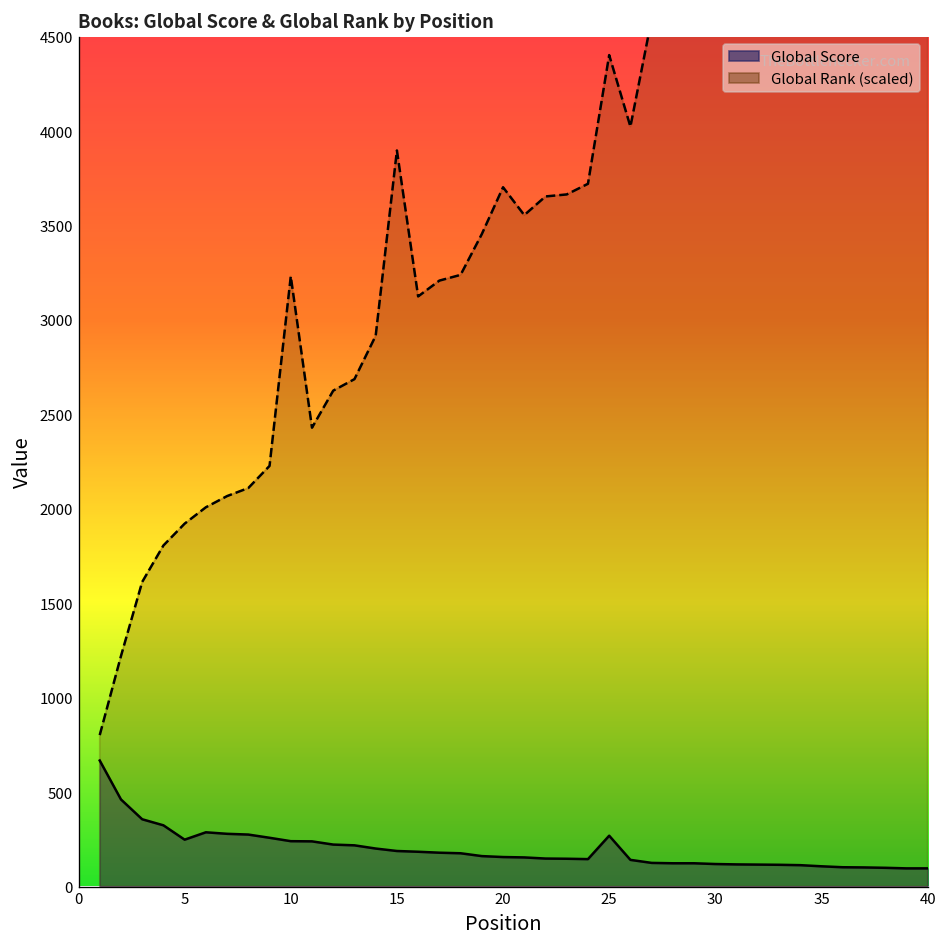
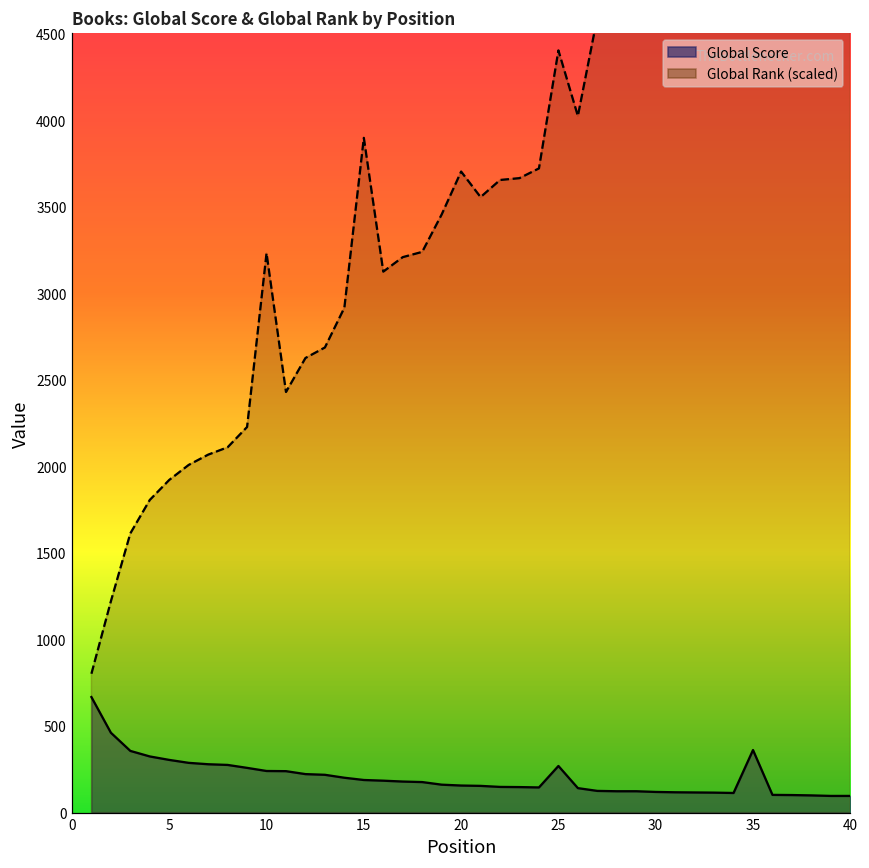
Global Score, 5: 250 -> 300
Global Score, 35: 110 -> 360
